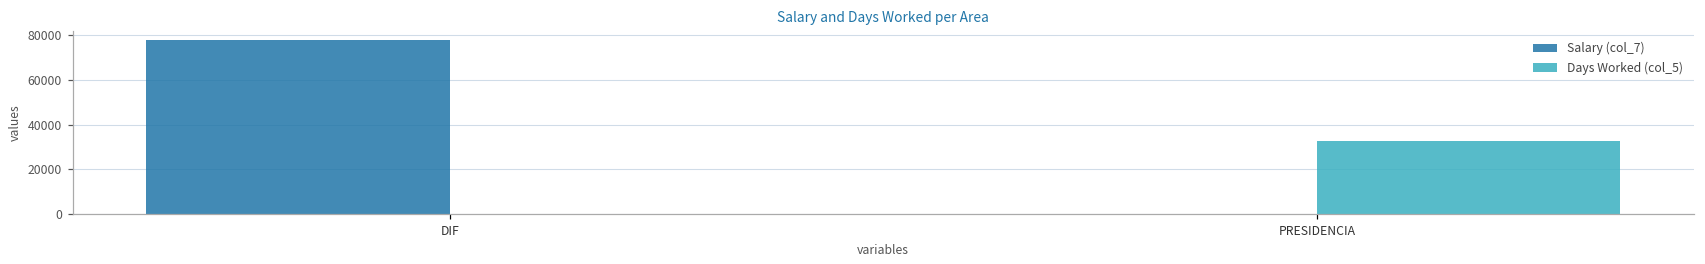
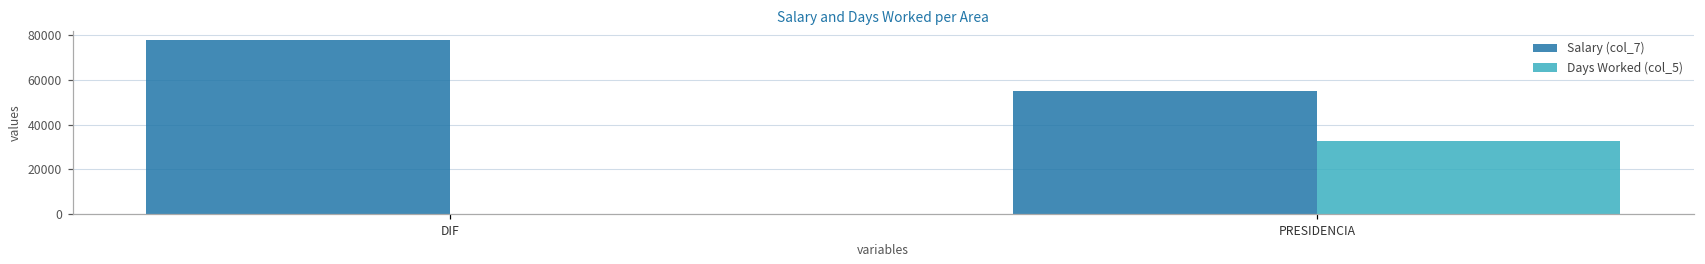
Salary (col_7), PRESIDENCIA: 0 -> 55000
